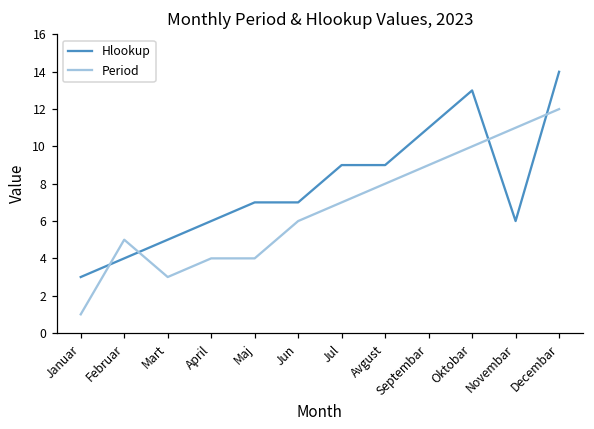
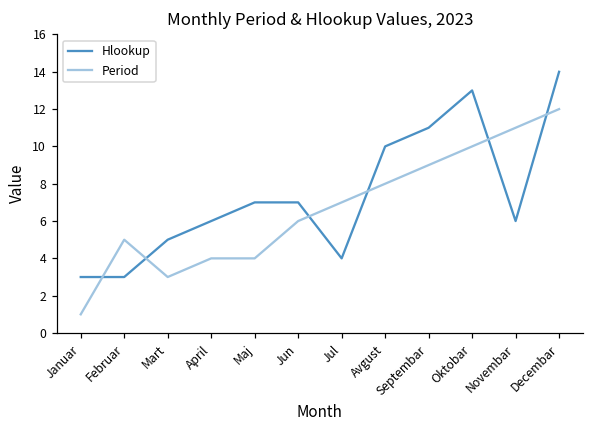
Hlookup, Februar: 4 -> 3
Hlookup, Jul: 9 -> 4
Hlookup, Avgust: 9 -> 10
